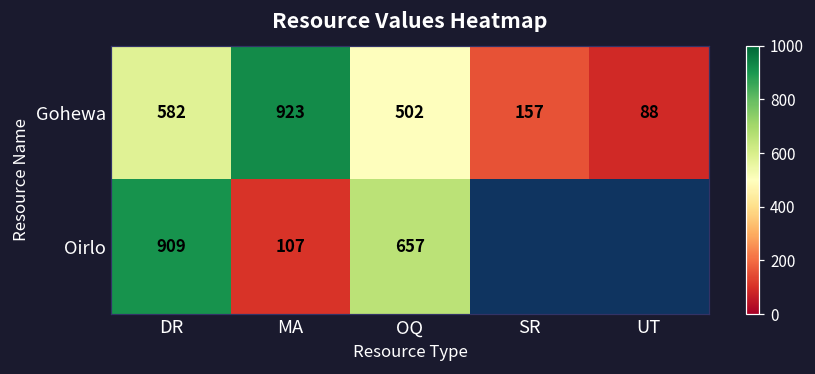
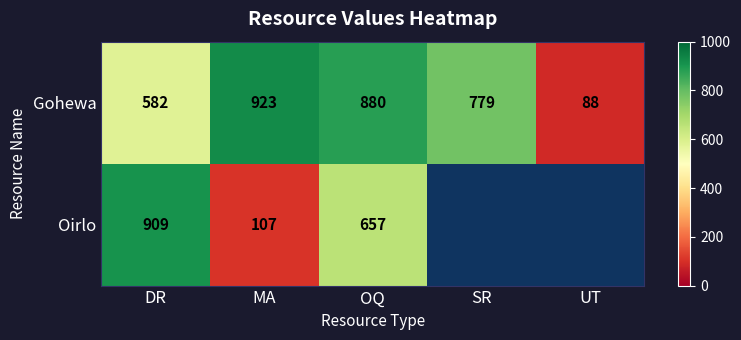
Gohewa, OQ: 502 -> 880
Gohewa, SR: 157 -> 779
